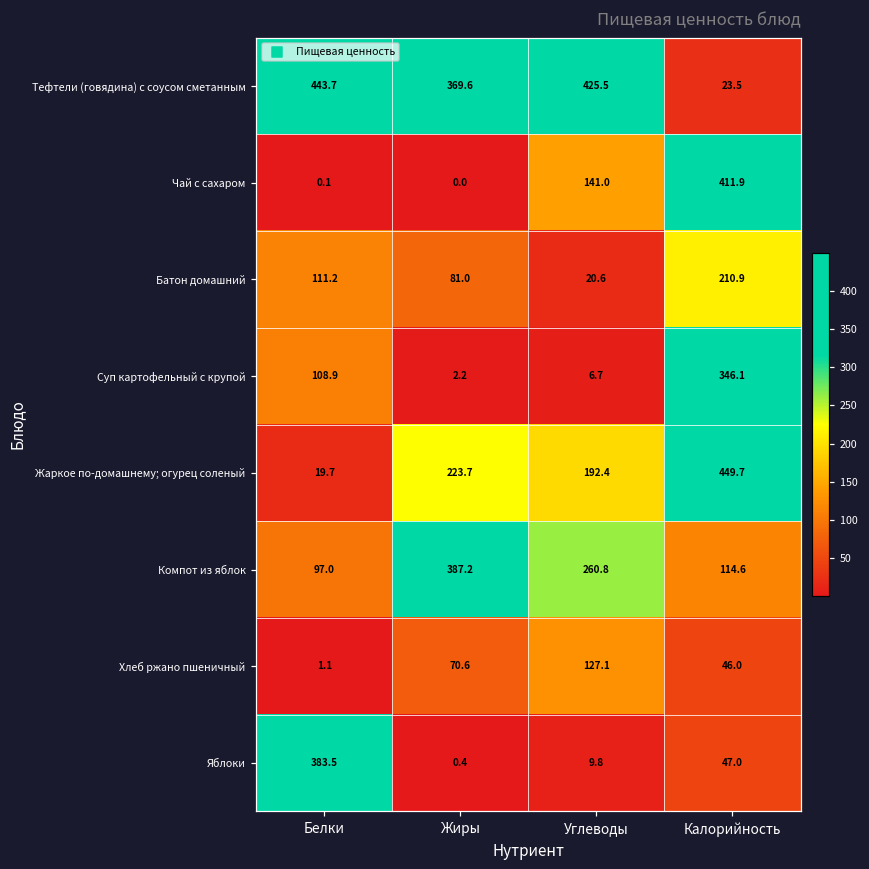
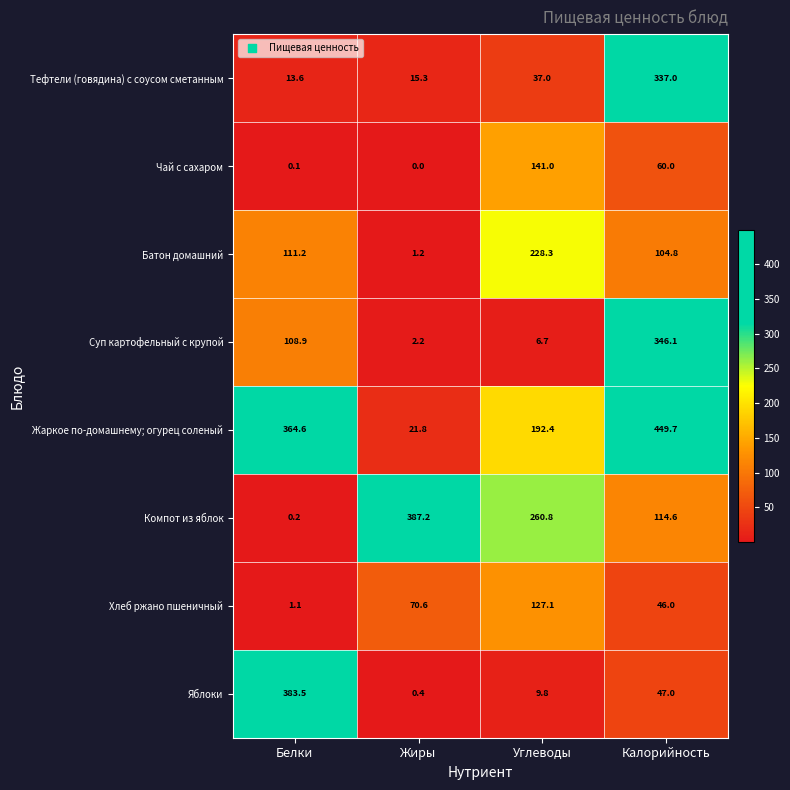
Тефтели (говядина) с соусом сметанным, Белки: 443.7 -> 13.6
Тефтели (говядина) с соусом сметанным, Жиры: 369.6 -> 15.3
Тефтели (говядина) с соусом сметанным, Углеводы: 425.5 -> 37.0
Тефтели (говядина) с соусом сметанным, Калорийность: 23.5 -> 337.0
Чай с сахаром, Калорийность: 411.9 -> 60.0
Батон домашний, Жиры: 81.0 -> 1.2
Батон домашний, Углеводы: 20.6 -> 228.3
Батон домашний, Калорийность: 210.9 -> 104.8
Жаркое по-домашнему; огурец соленый, Белки: 19.7 -> 364.6
Жаркое по-домашнему; огурец соленый, Жиры: 223.7 -> 21.8
Компот из яблок, Белки: 97.0 -> 0.2
